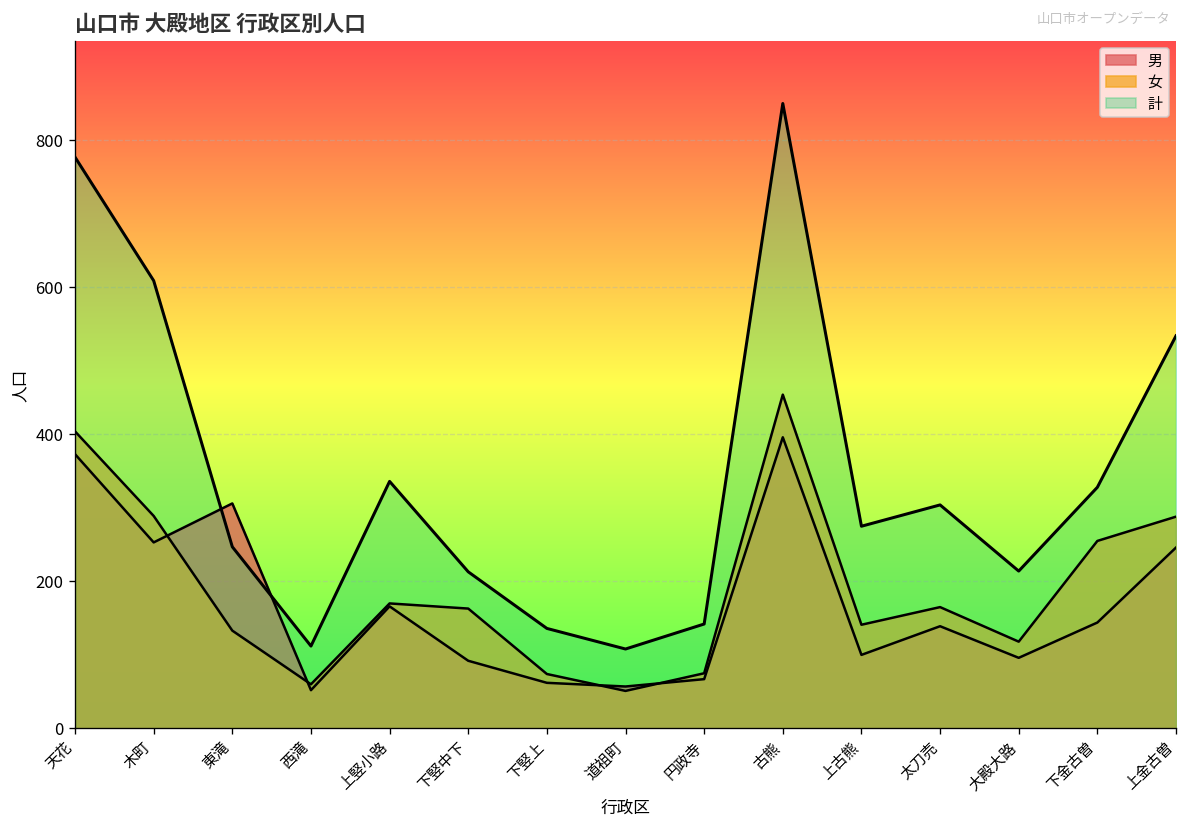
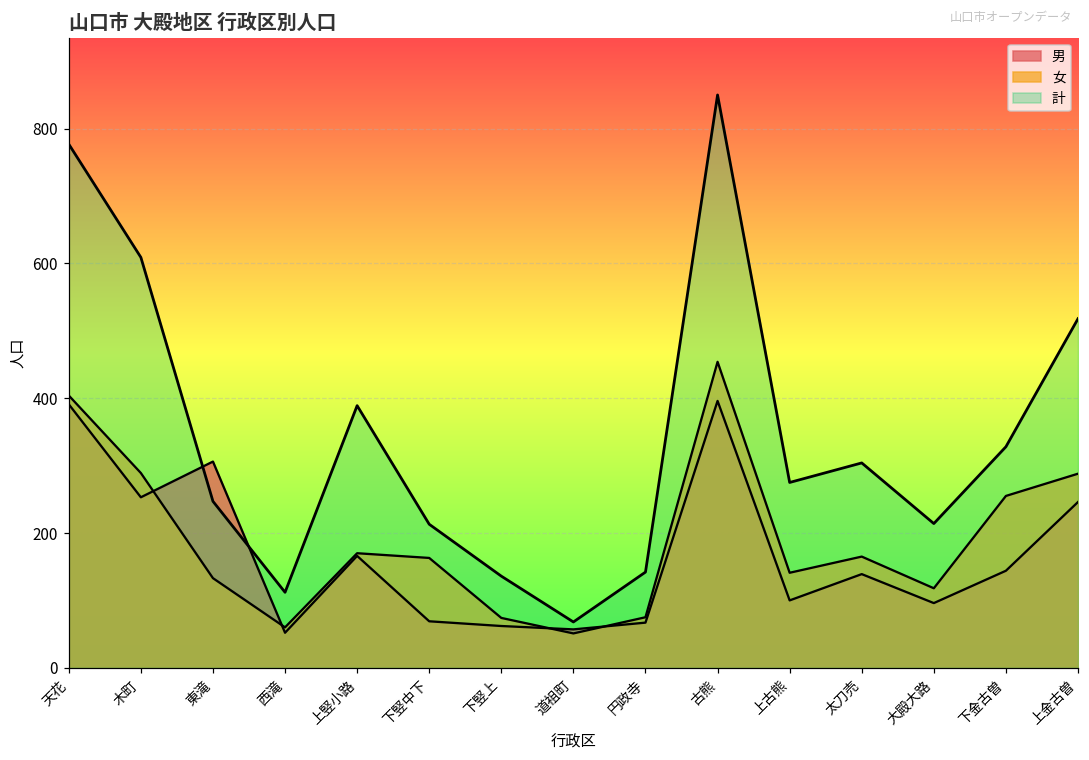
男, 天花: 370 -> 390
計, 上竪小路: 340 -> 390
男, 下竪中下: 90 -> 70
計, 道祖町: 110 -> 70
計, 上金古曽: 530 -> 520
